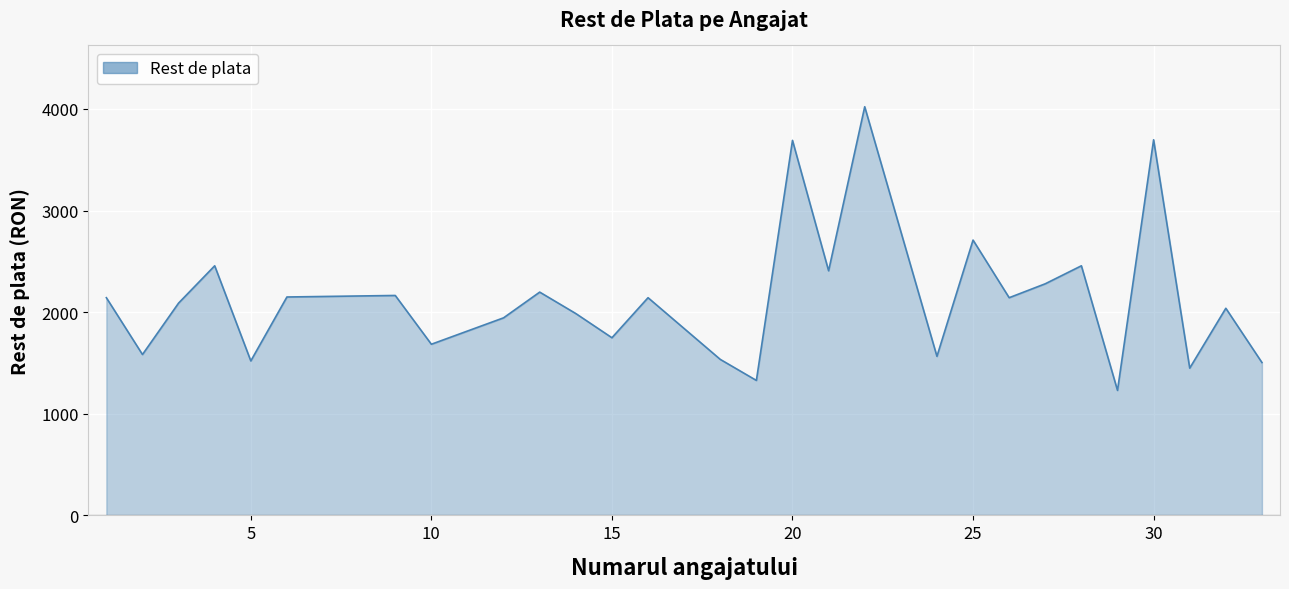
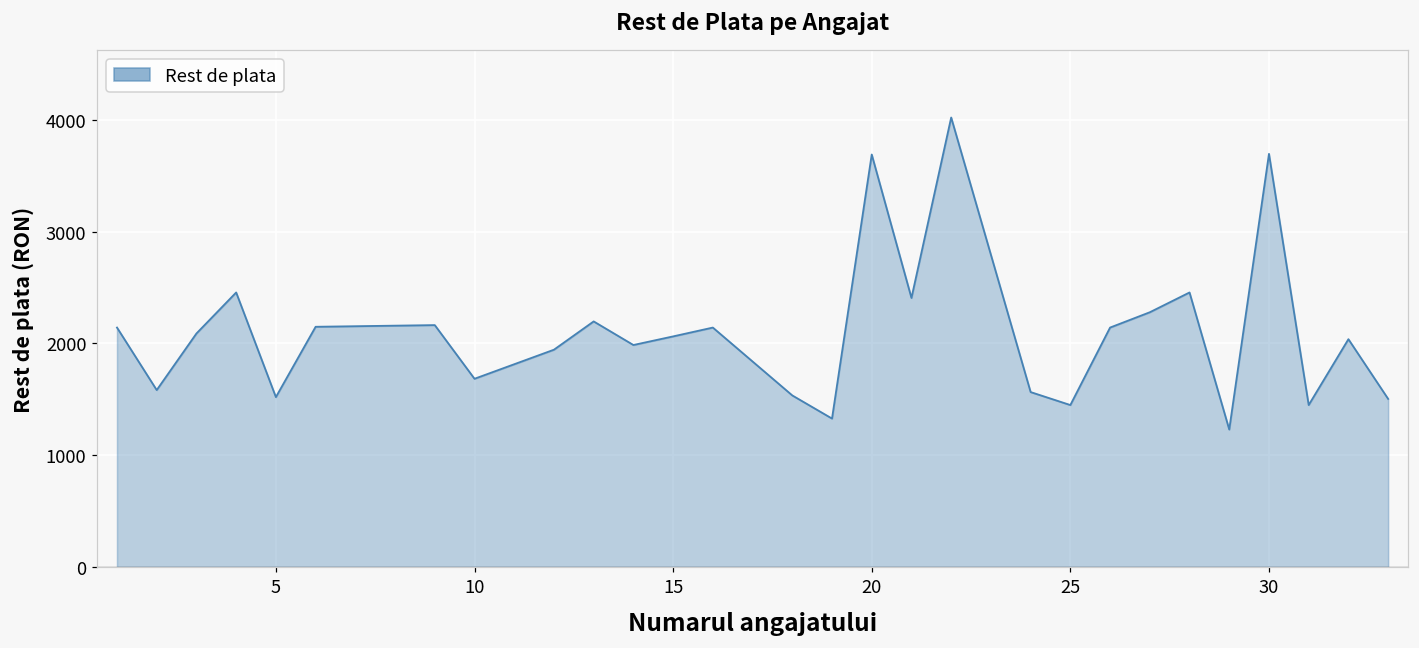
15: 1750 -> 2060
25: 2710 -> 1450
